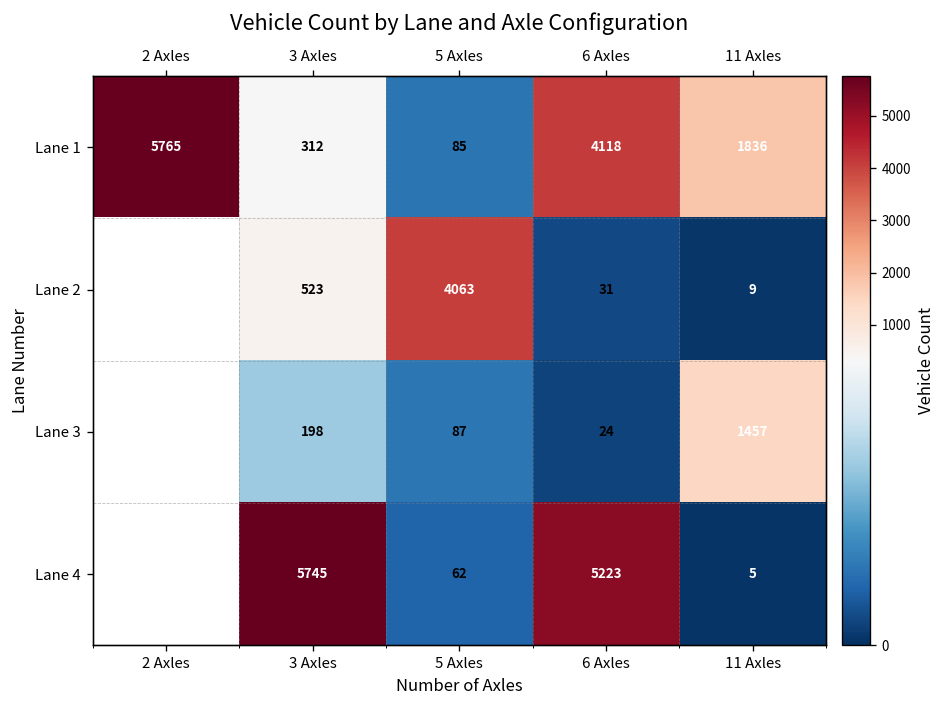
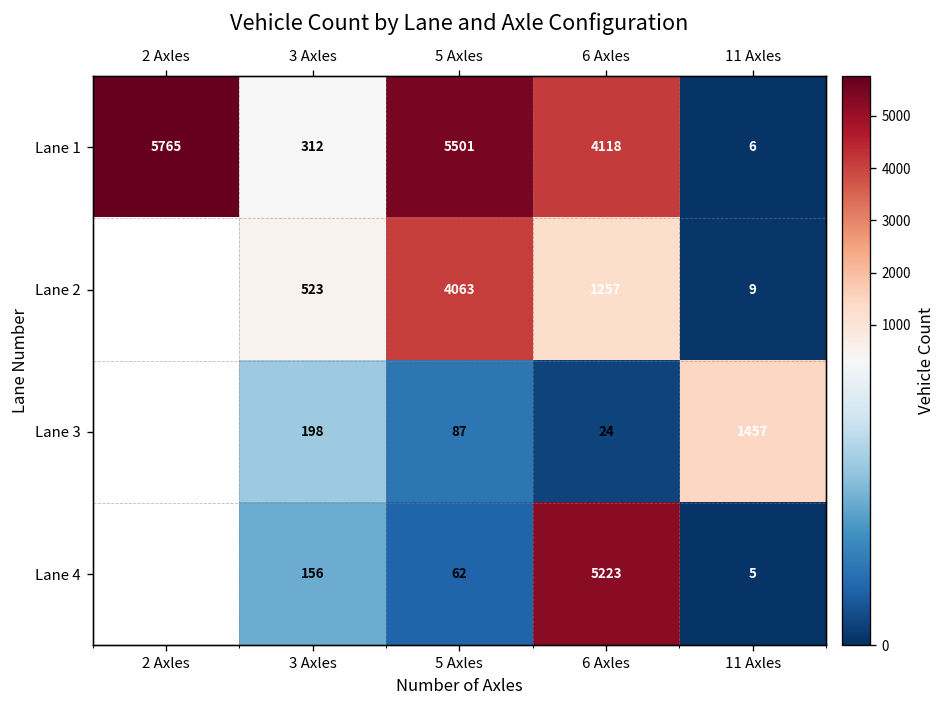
Lane 1, 5 Axles: 85 -> 5501
Lane 1, 11 Axles: 1836 -> 6
Lane 2, 6 Axles: 31 -> 1257
Lane 4, 3 Axles: 5745 -> 156
